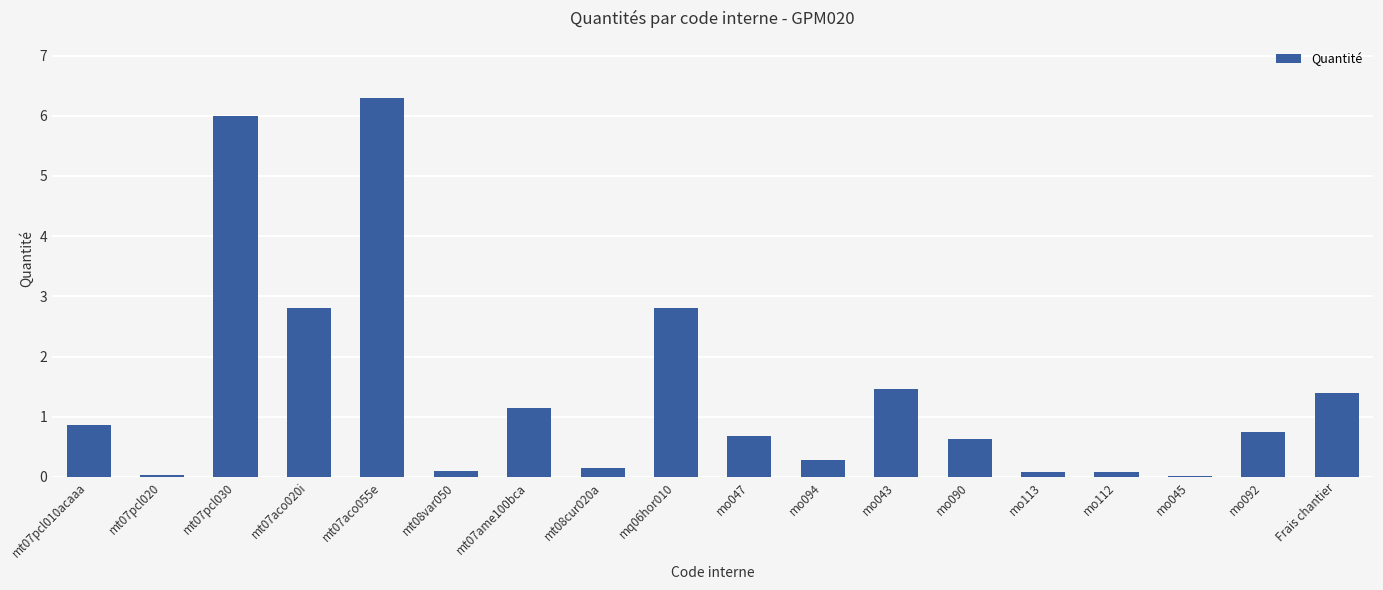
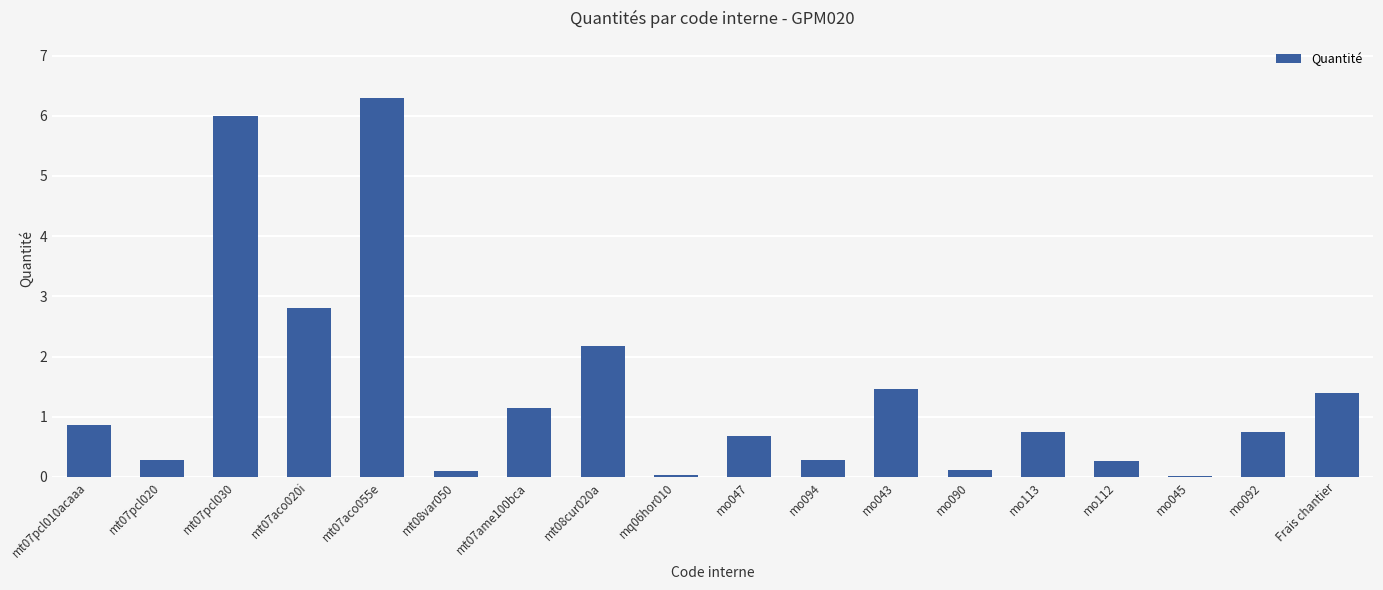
mt07pcl020: 0.0 -> 0.3
mt08cur020a: 0.2 -> 2.2
mq06hor010: 2.8 -> 0.0
mo090: 0.6 -> 0.1
mo113: 0.1 -> 0.7
mo112: 0.1 -> 0.3
